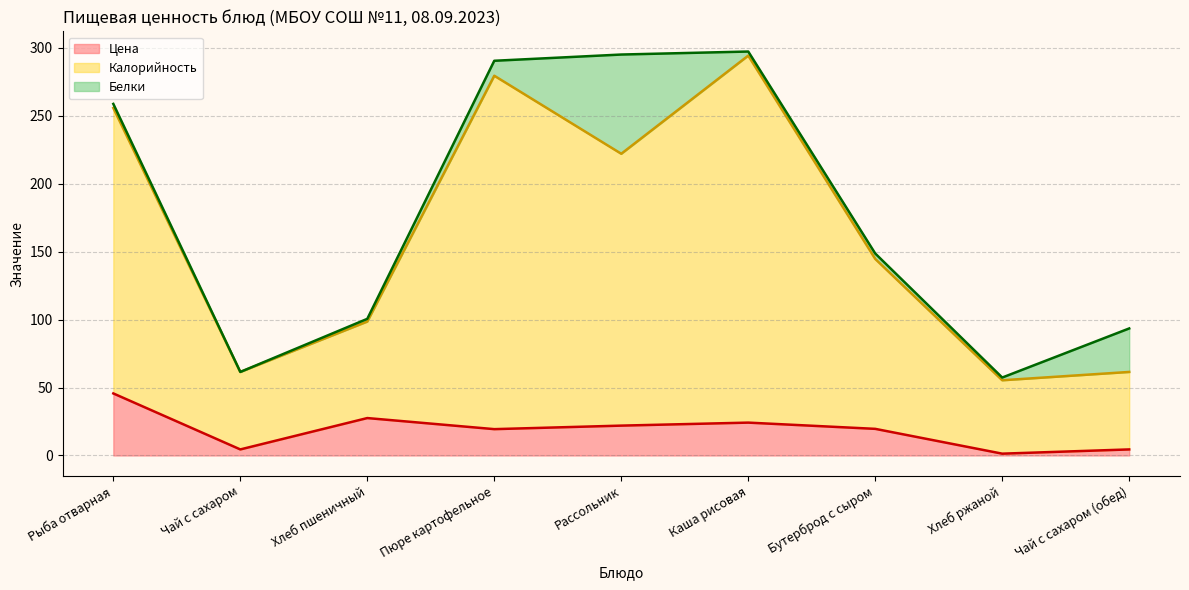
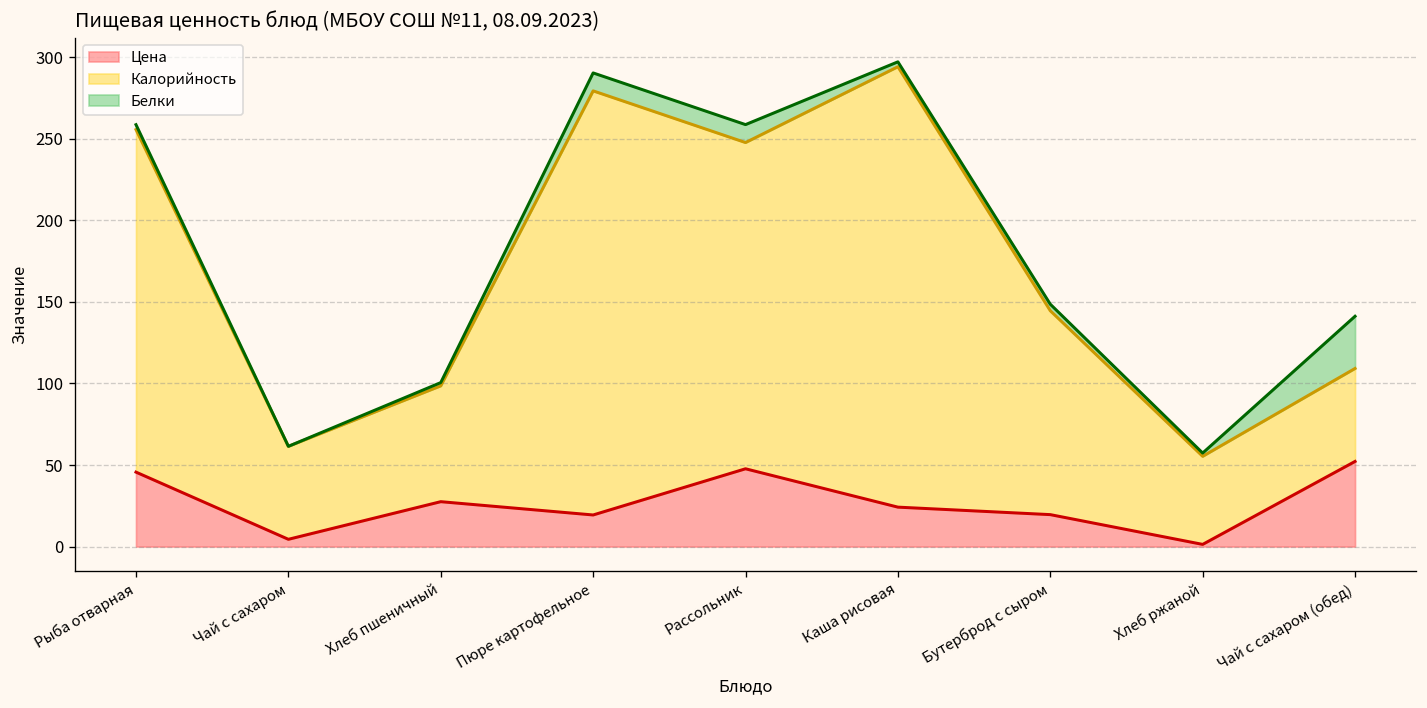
Цена, Рассольник: 22 -> 48
Белки, Рассольник: 73 -> 11
Цена, Чай с сахаром (обед): 4 -> 52
